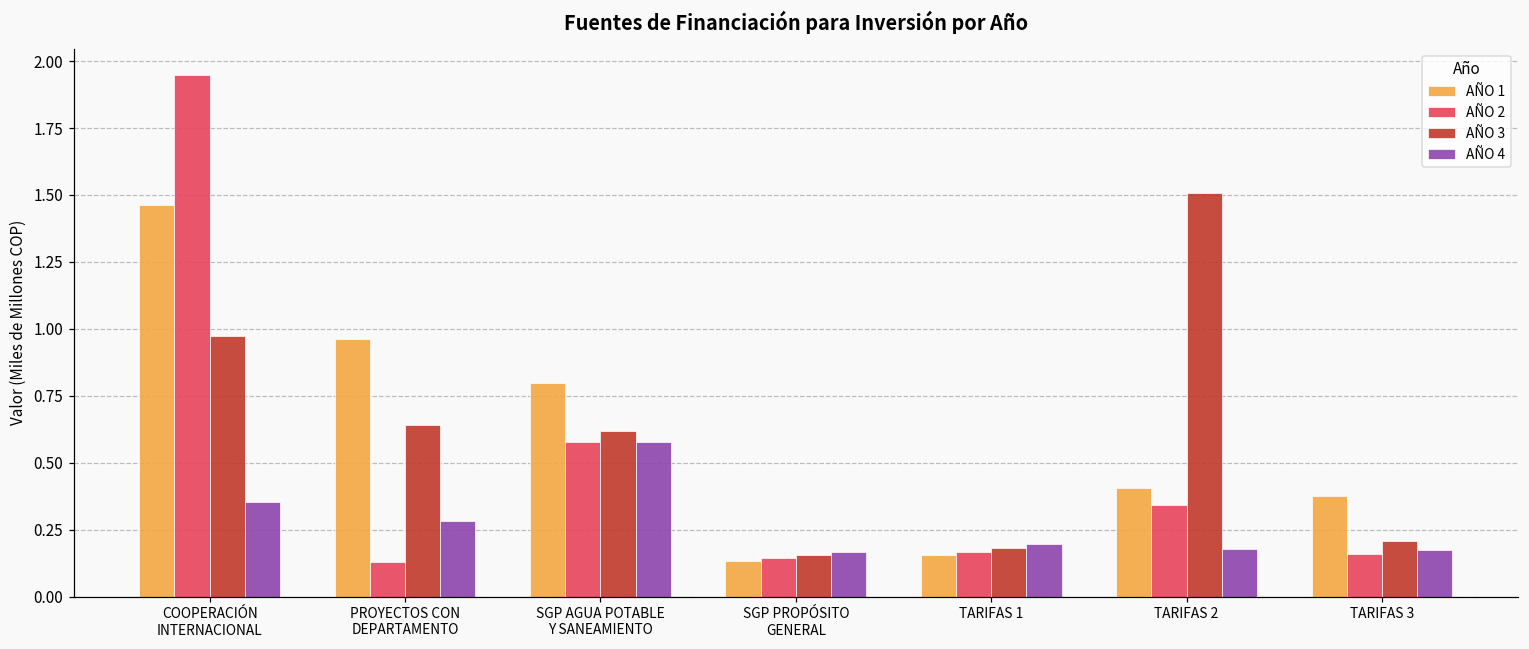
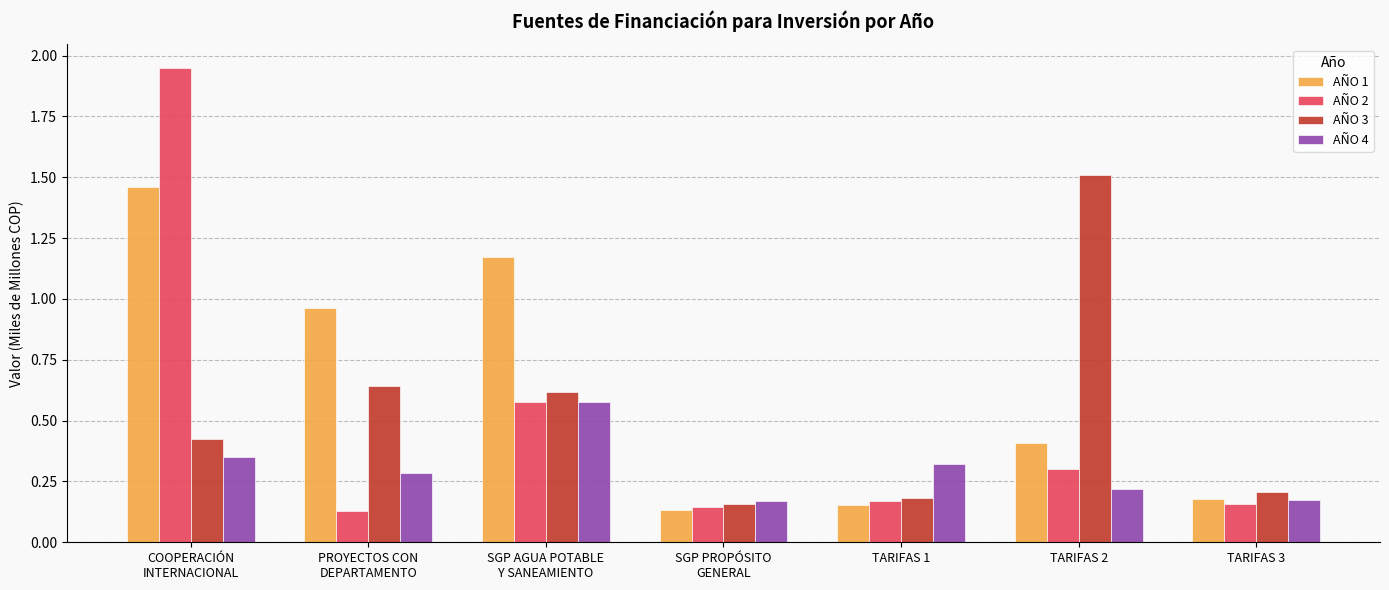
AÑO 3, COOPERACIÓN INTERNACIONAL: 0.97 -> 0.42
AÑO 1, SGP AGUA POTABLE Y SANEAMIENTO: 0.80 -> 1.17
AÑO 4, TARIFAS 1: 0.20 -> 0.32
AÑO 2, TARIFAS 2: 0.34 -> 0.30
AÑO 4, TARIFAS 2: 0.18 -> 0.22
AÑO 1, TARIFAS 3: 0.37 -> 0.18
